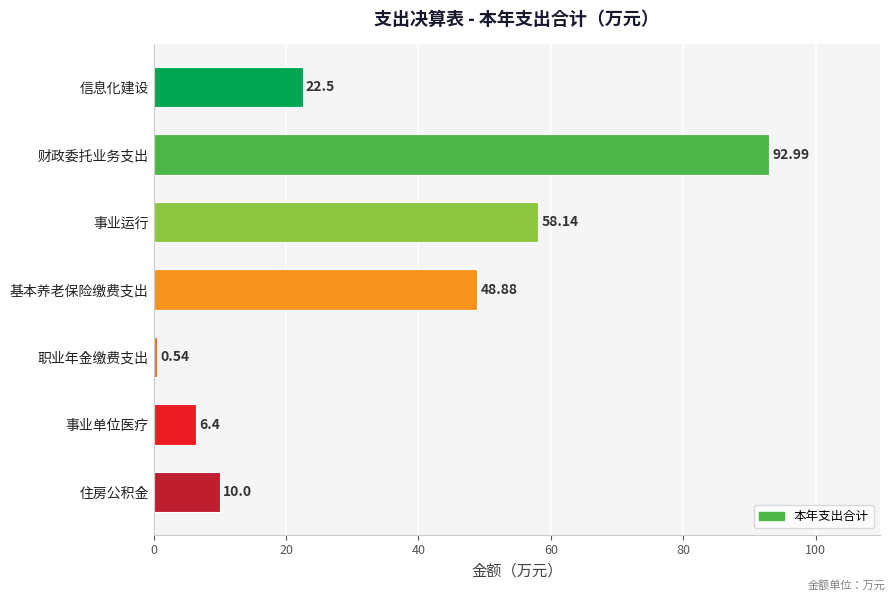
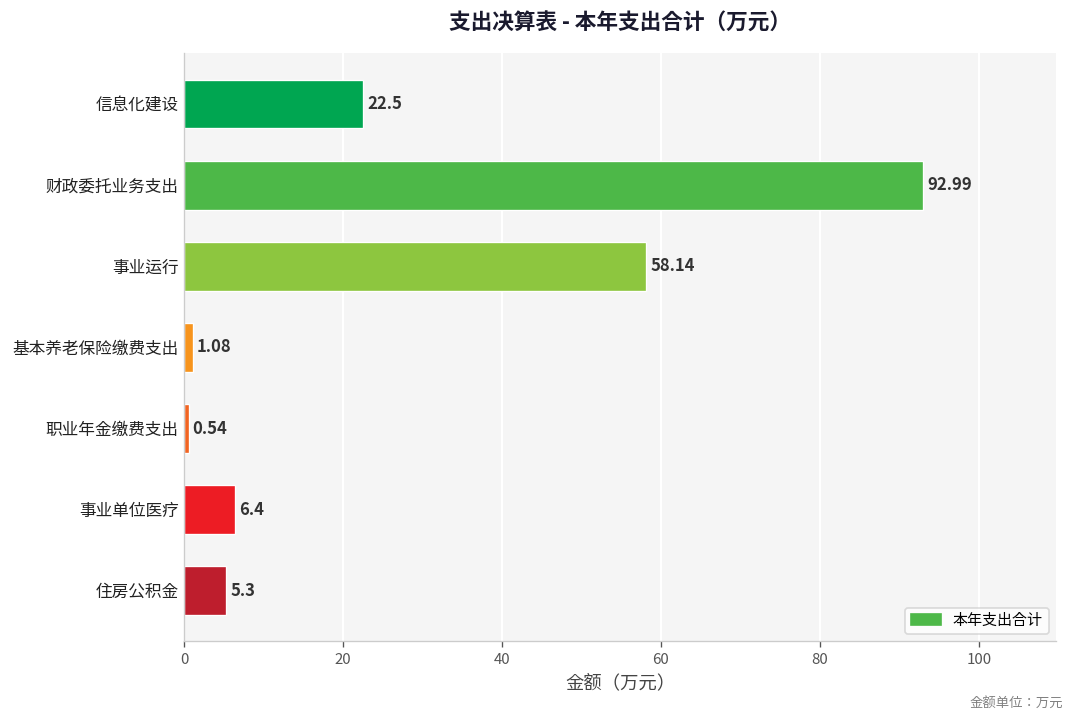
基本养老保险缴费支出: 48.88 -> 1.08
住房公积金: 10.0 -> 5.3
